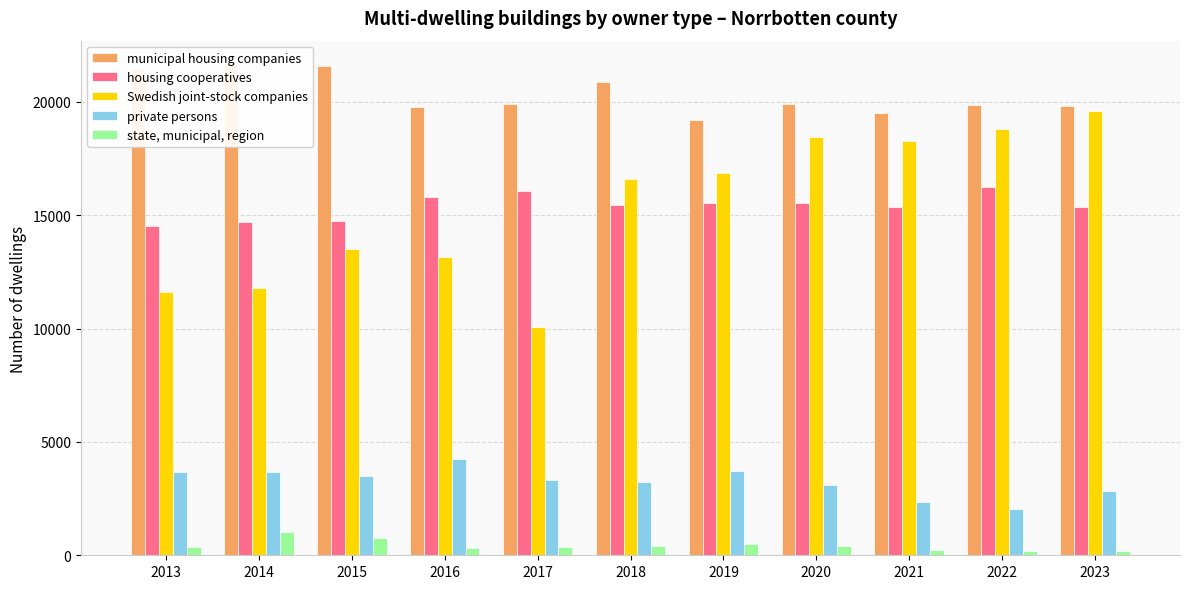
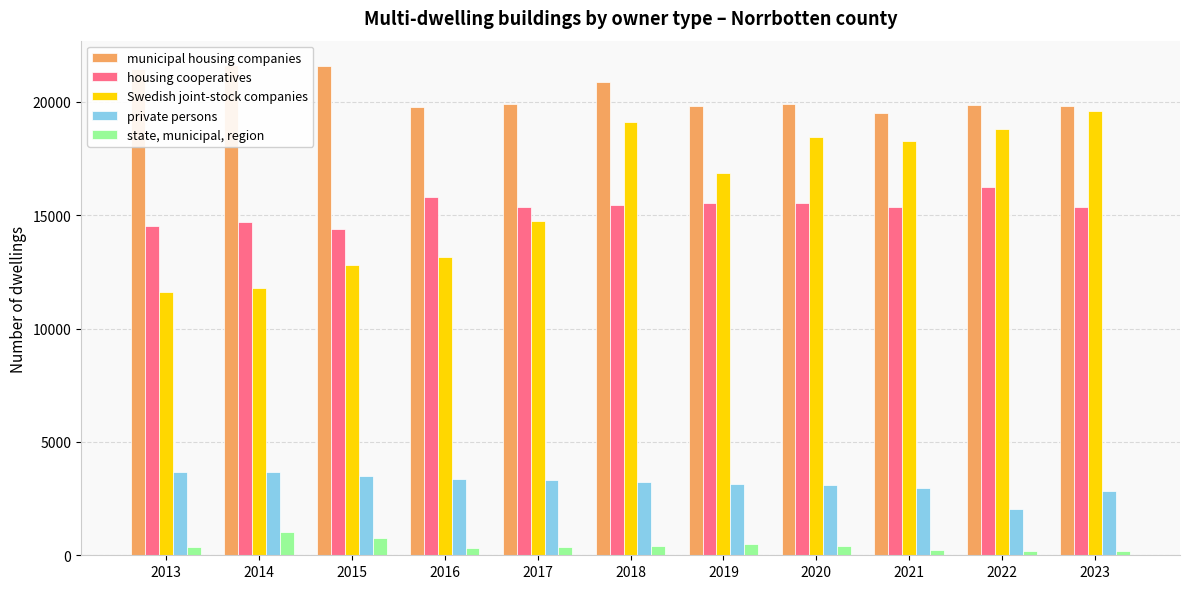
housing cooperatives, 2015: 14800 -> 14400
Swedish joint-stock companies, 2015: 13500 -> 12800
private persons, 2016: 4200 -> 3400
housing cooperatives, 2017: 16100 -> 15400
Swedish joint-stock companies, 2017: 10100 -> 14700
Swedish joint-stock companies, 2018: 16600 -> 19100
municipal housing companies, 2019: 19200 -> 19800
private persons, 2019: 3700 -> 3100
private persons, 2021: 2400 -> 3000
